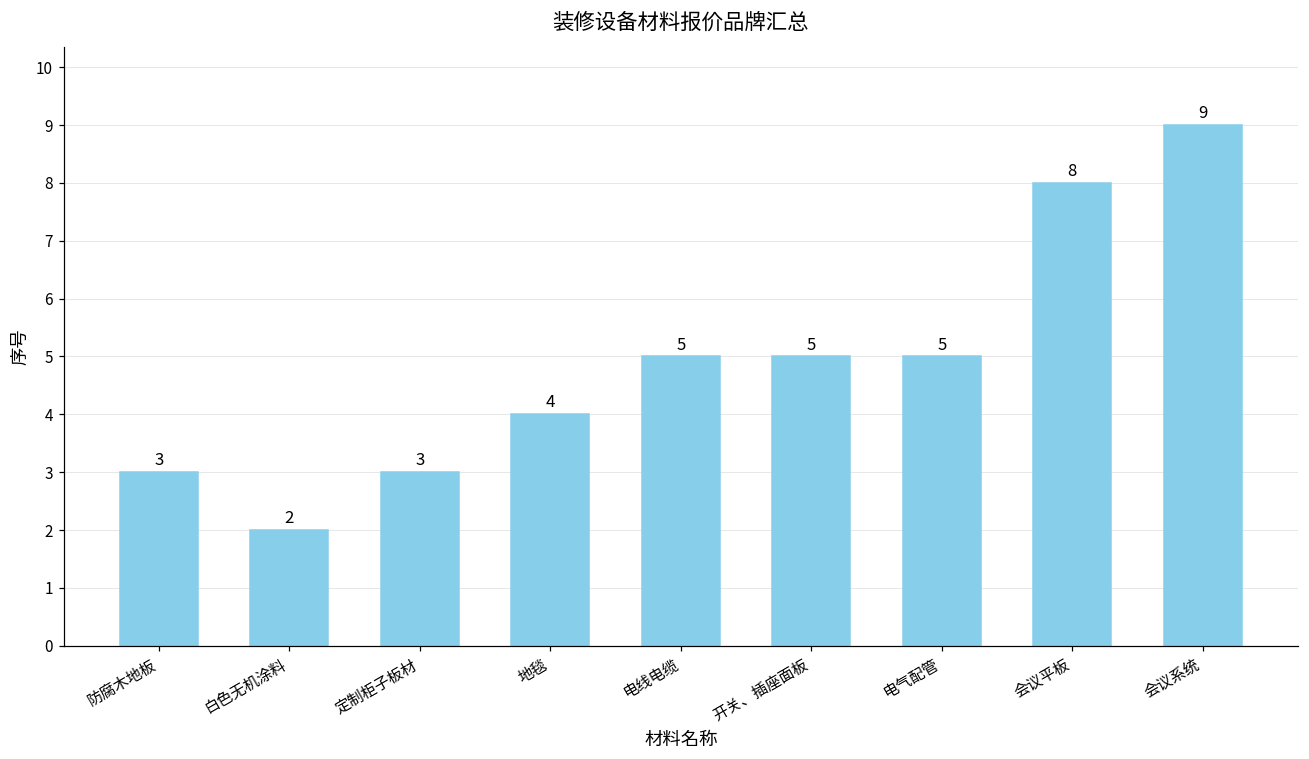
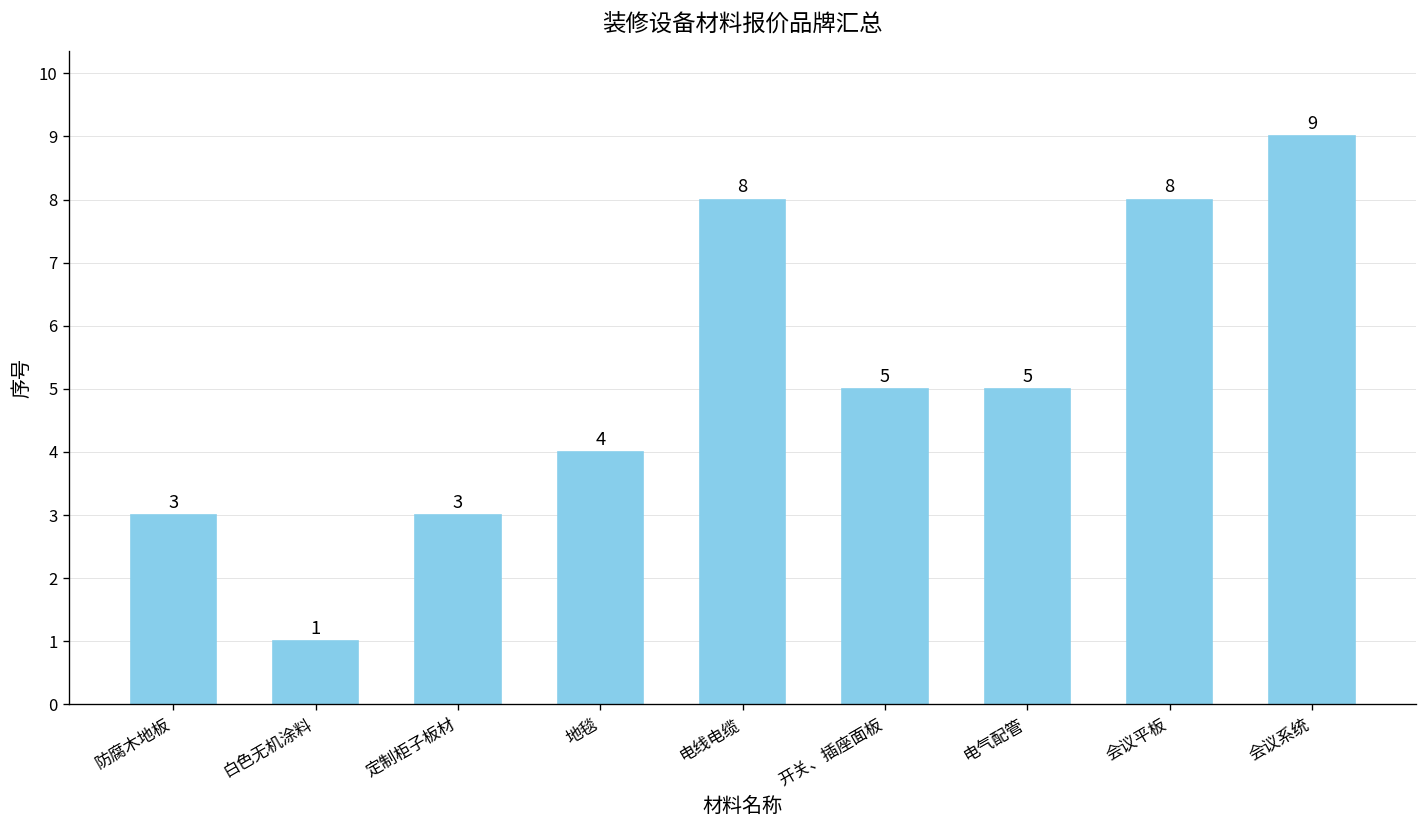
白色无机涂料: 2 -> 1
电线电缆: 5 -> 8
